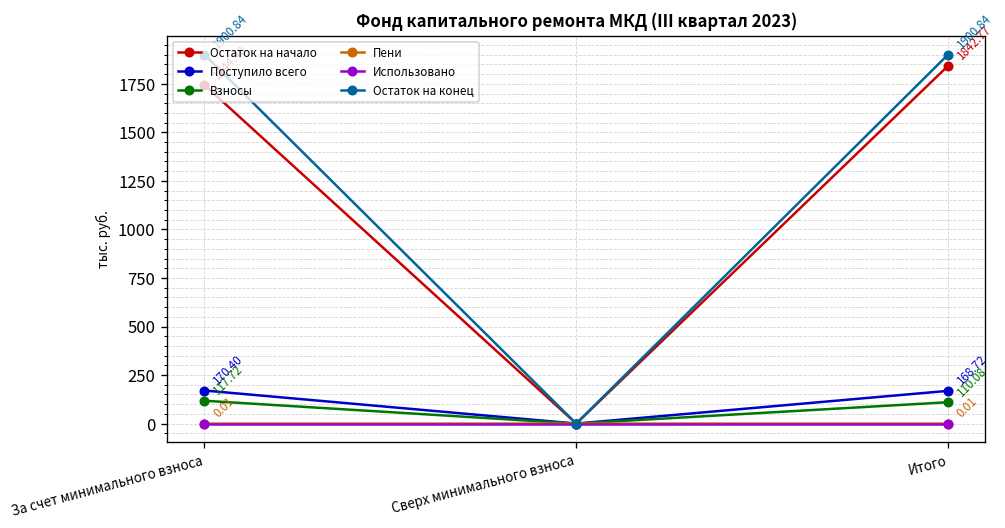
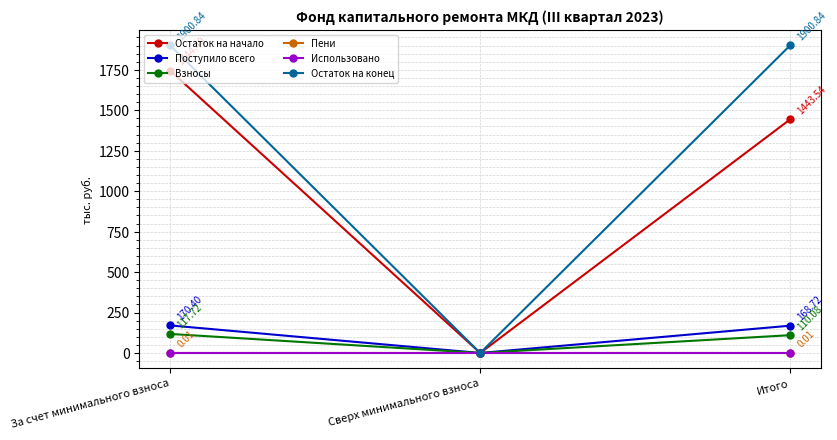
Остаток на начало, Итого: 1842.77 -> 1443.54
